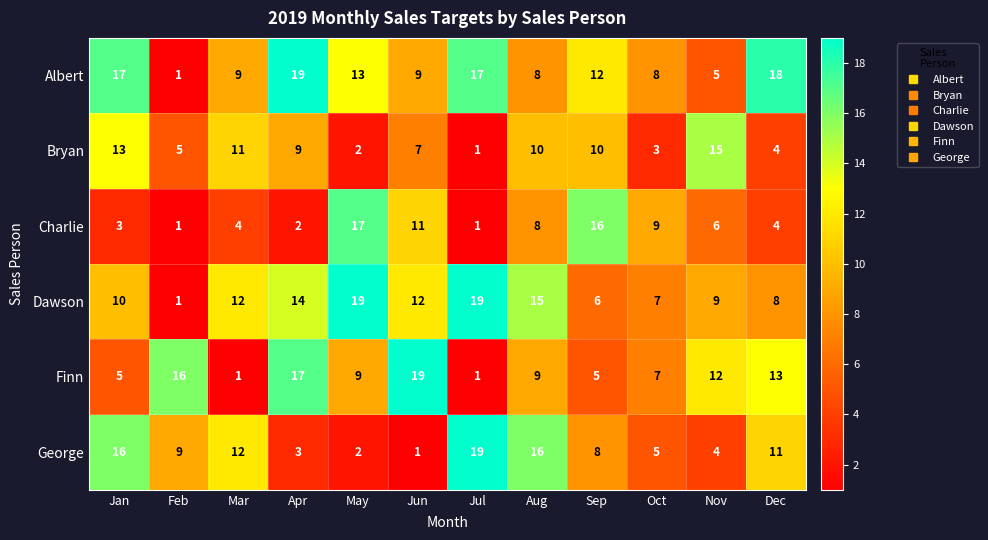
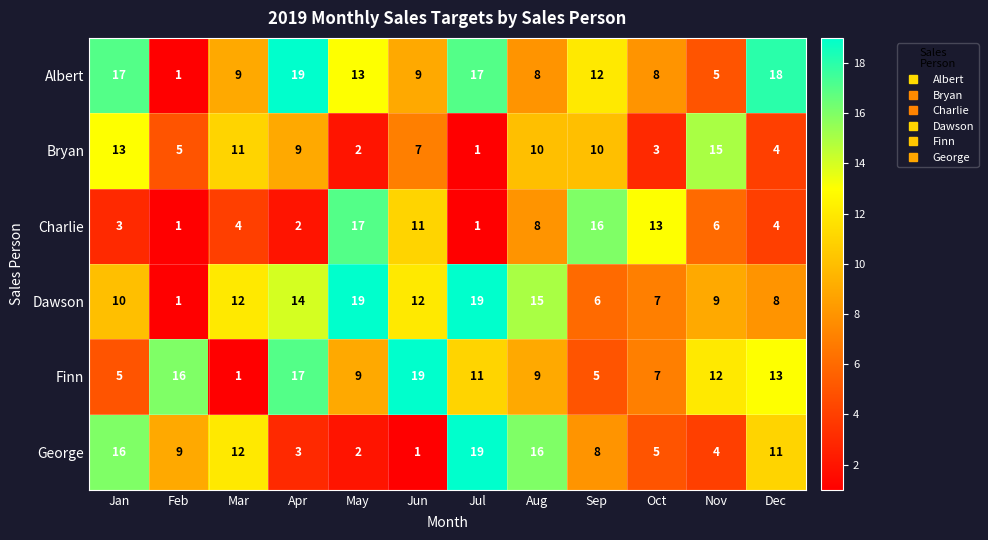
Charlie, Oct: 9 -> 13
Finn, Jul: 1 -> 11
